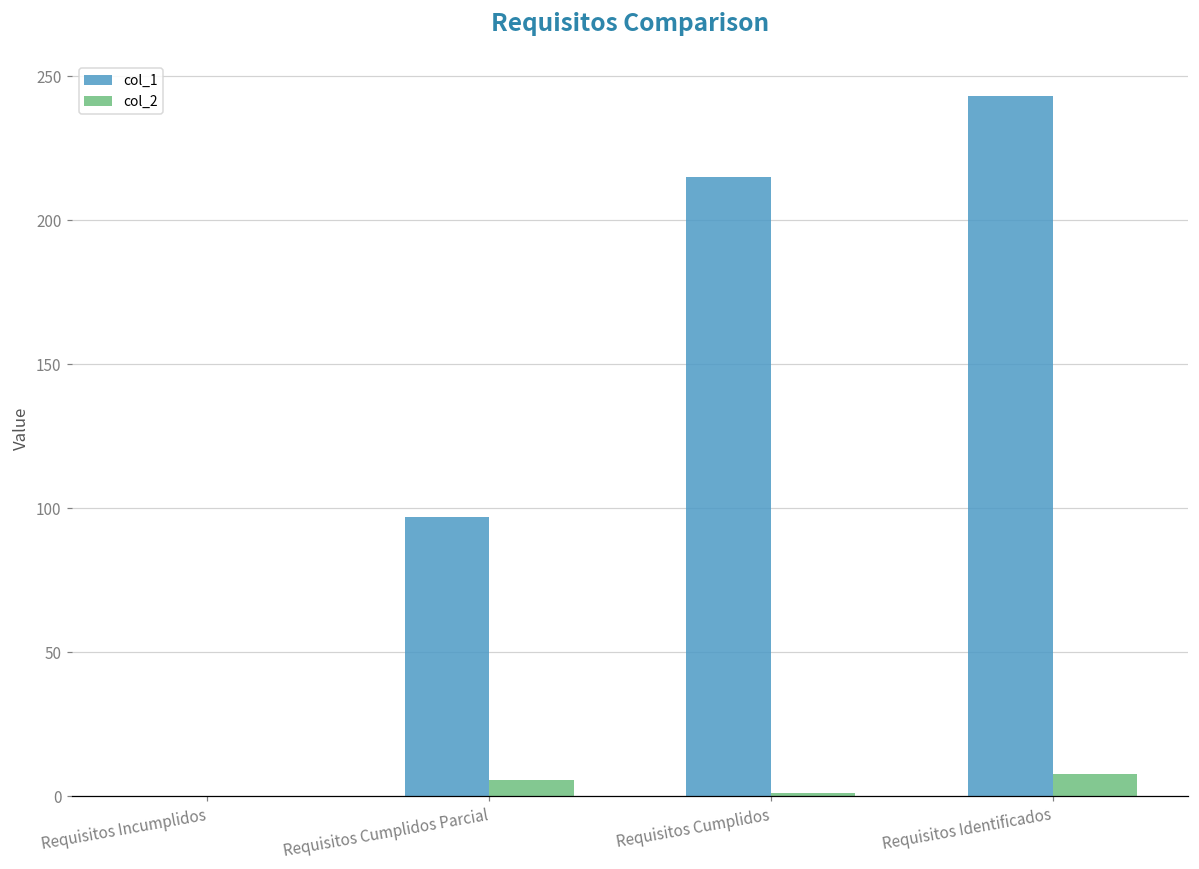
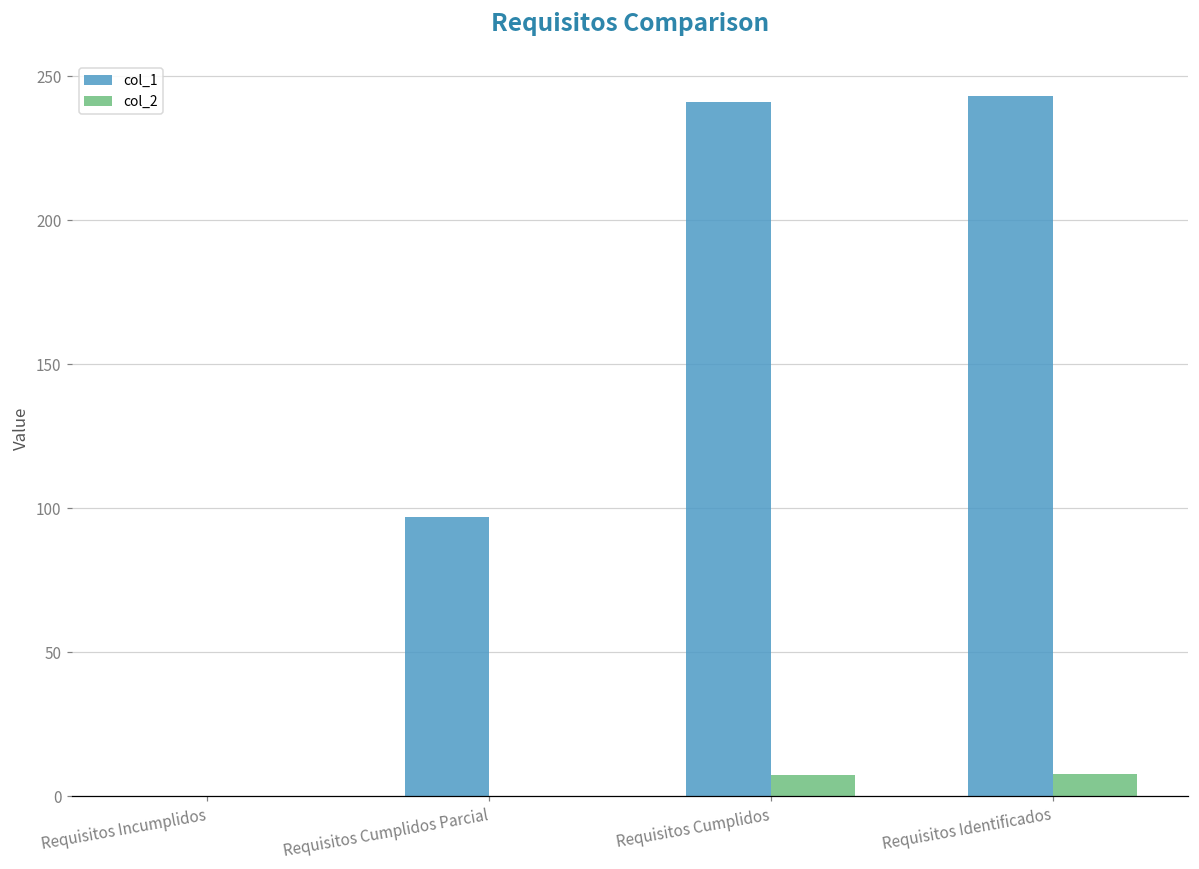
col_2, Requisitos Cumplidos Parcial: 6 -> 0
col_1, Requisitos Cumplidos: 215 -> 241
col_2, Requisitos Cumplidos: 1 -> 7
